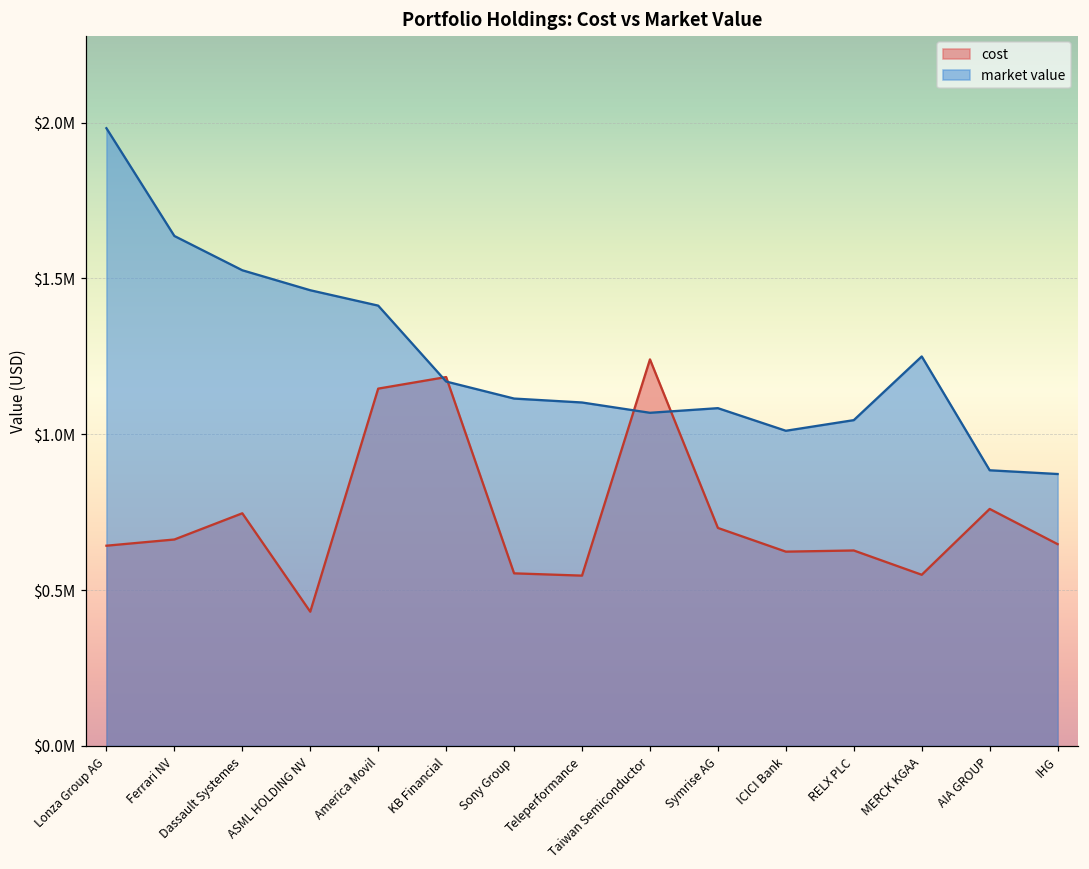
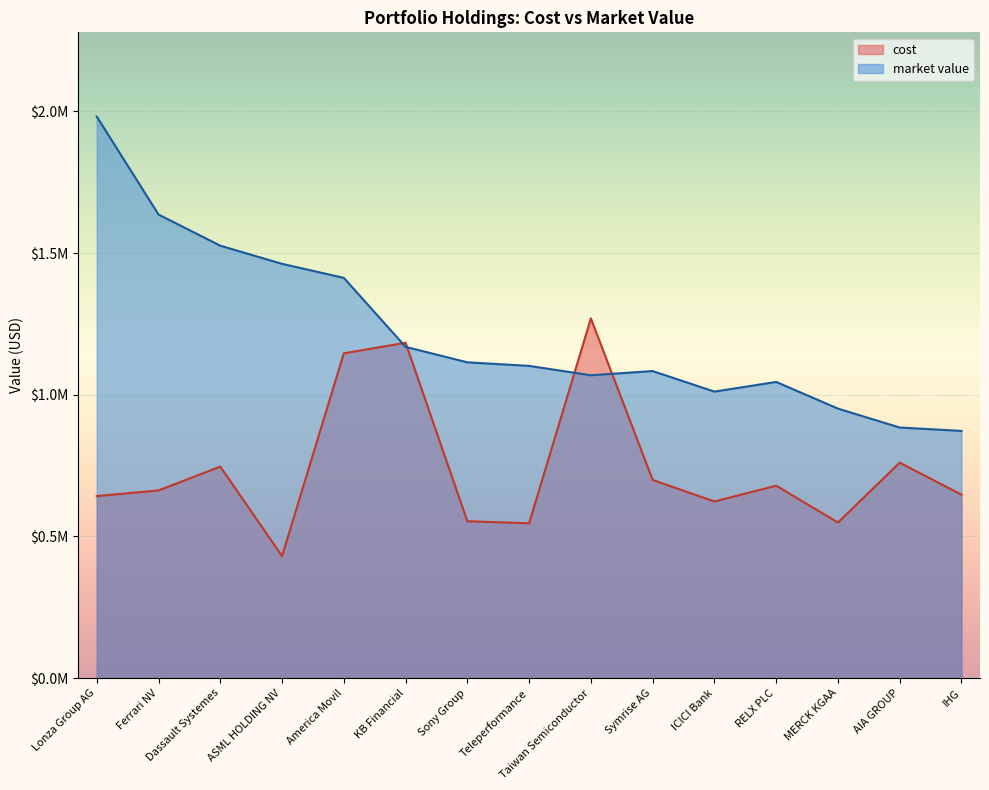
cost, Taiwan Semiconductor: $1240000 -> $1270000
cost, RELX PLC: $630000 -> $680000
market value, MERCK KGAA: $1250000 -> $950000
